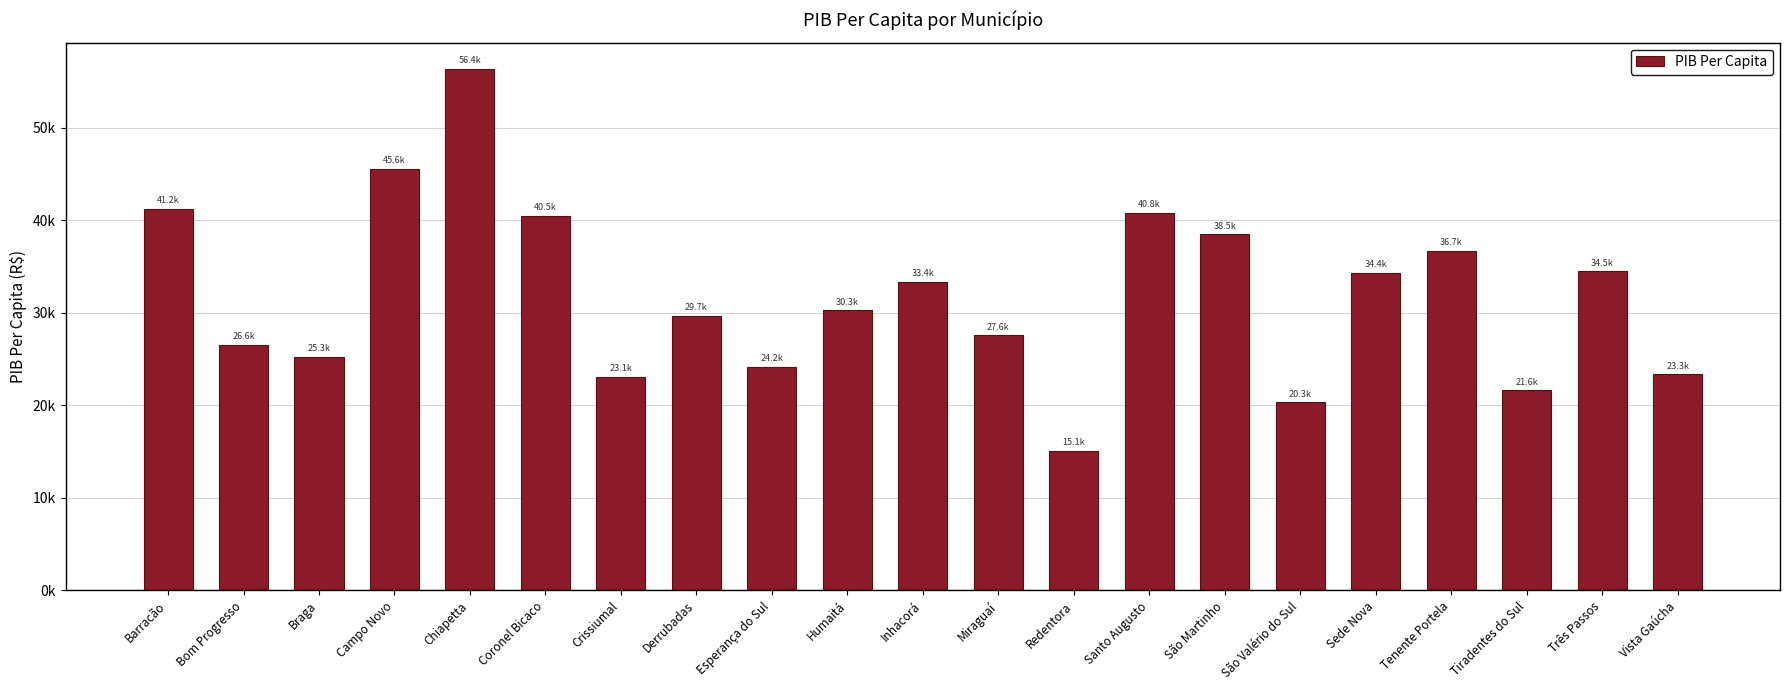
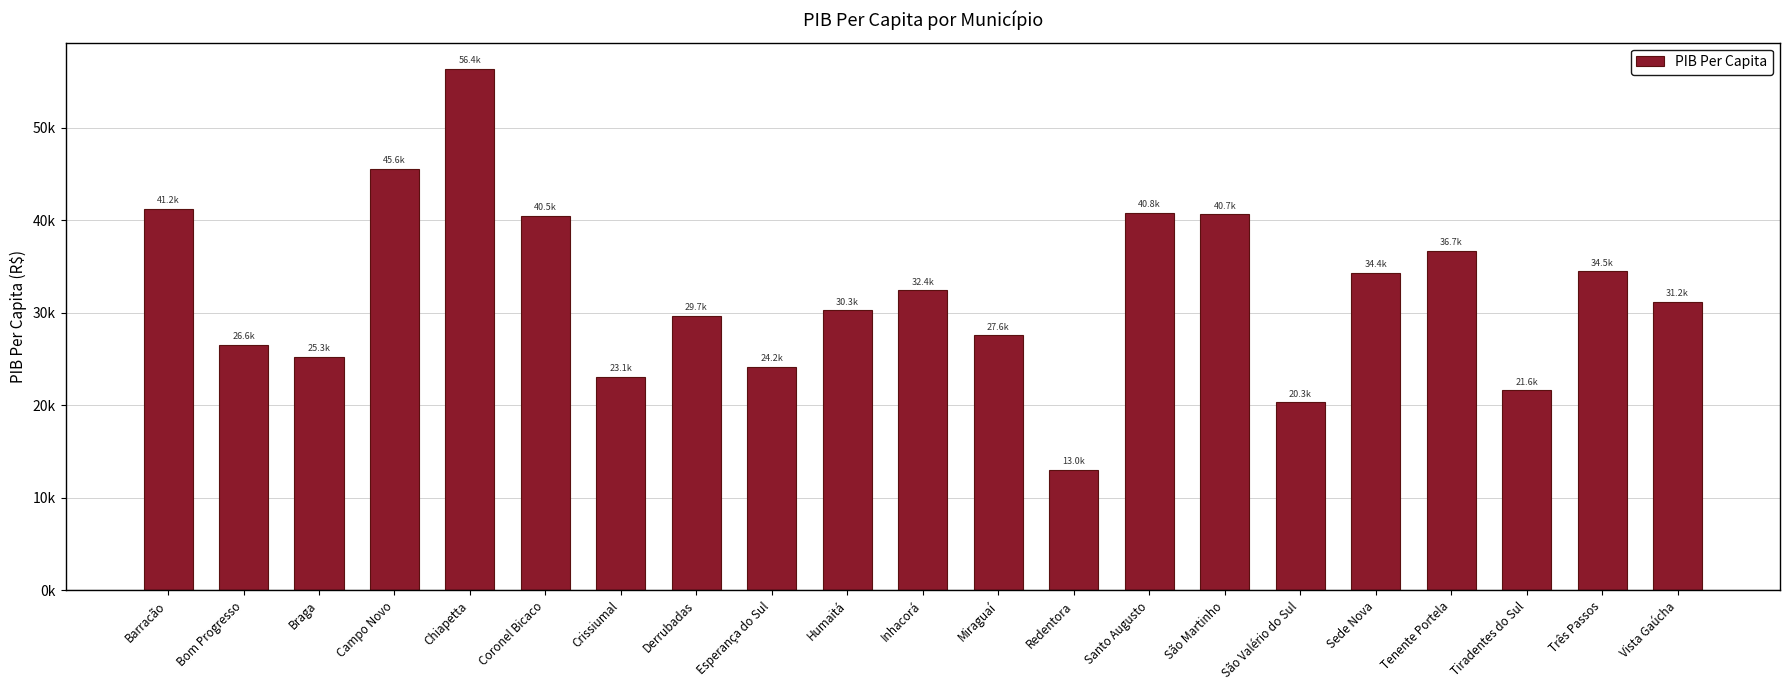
Inhacorá: 33.4k -> 32.4k
Redentora: 15.1k -> 13.0k
São Martinho: 38.5k -> 40.7k
Vista Gaúcha: 23.3k -> 31.2k
